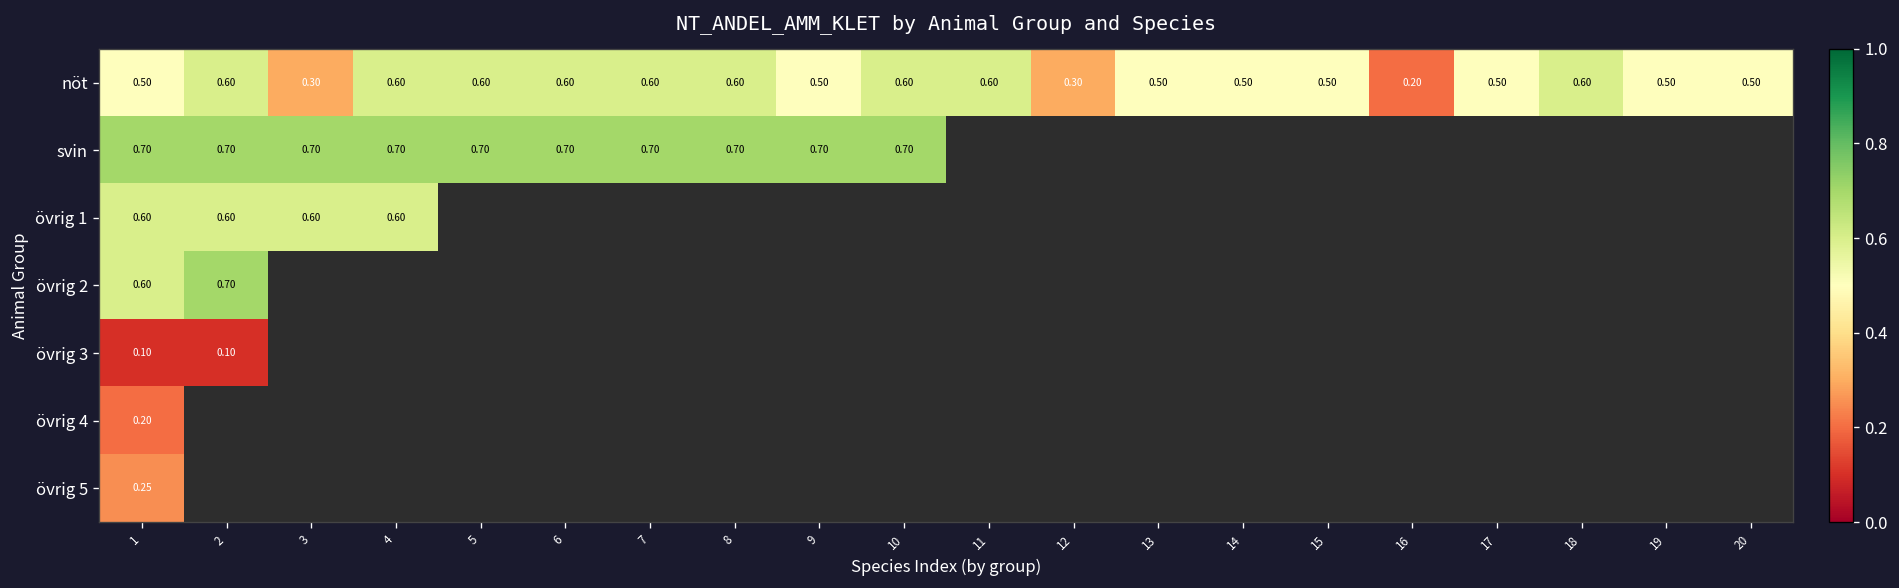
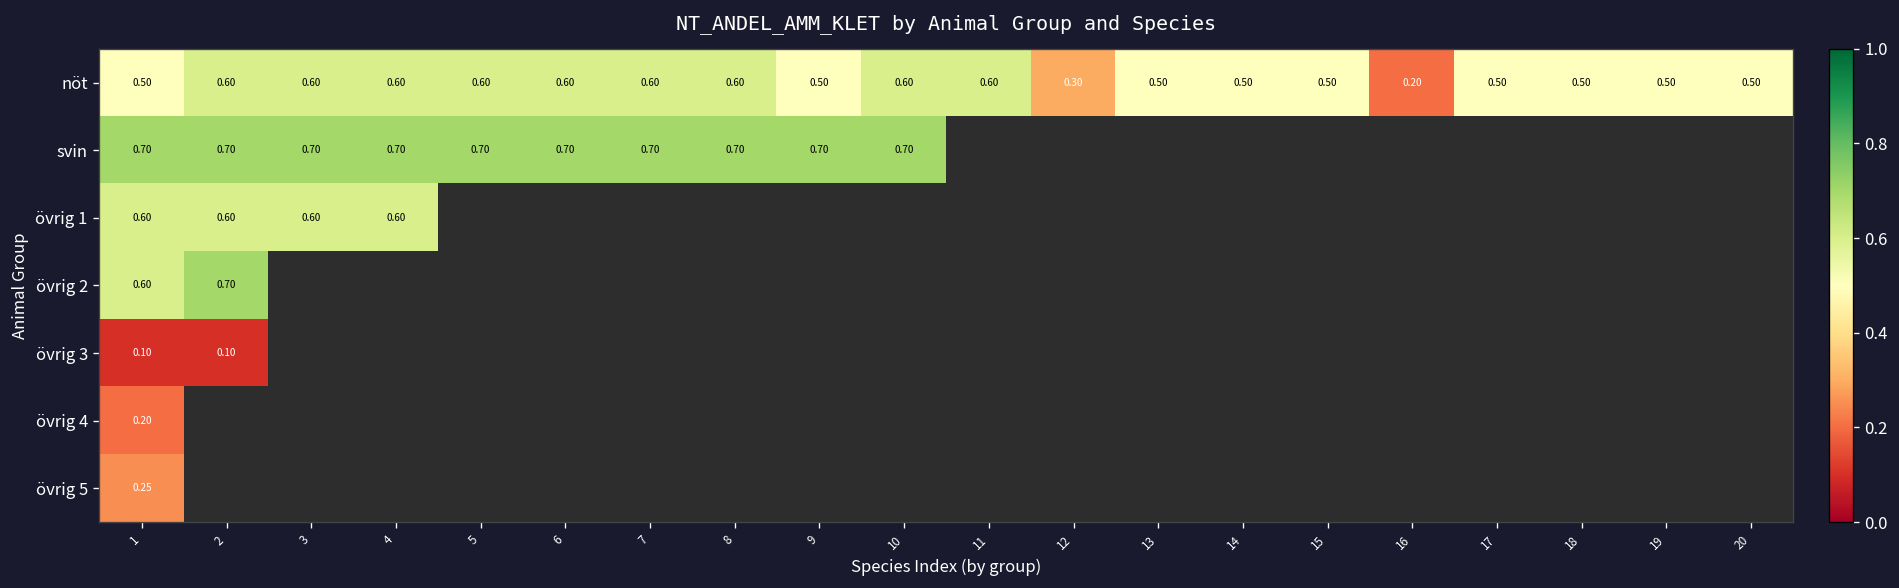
nöt, 3: 0.30 -> 0.60
nöt, 18: 0.60 -> 0.50
